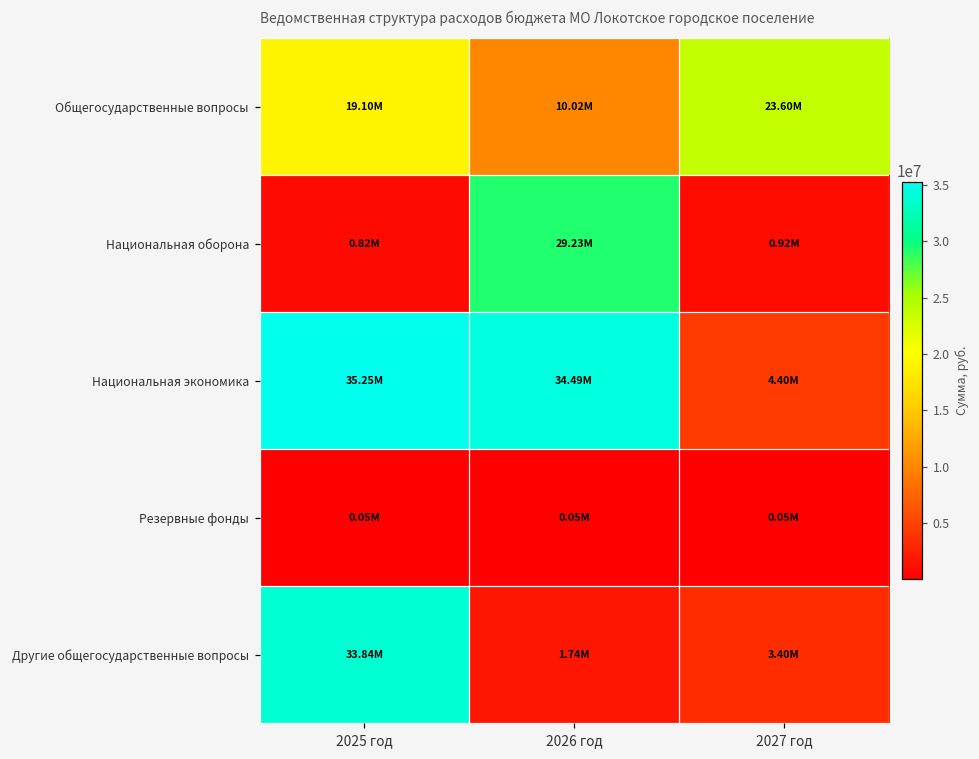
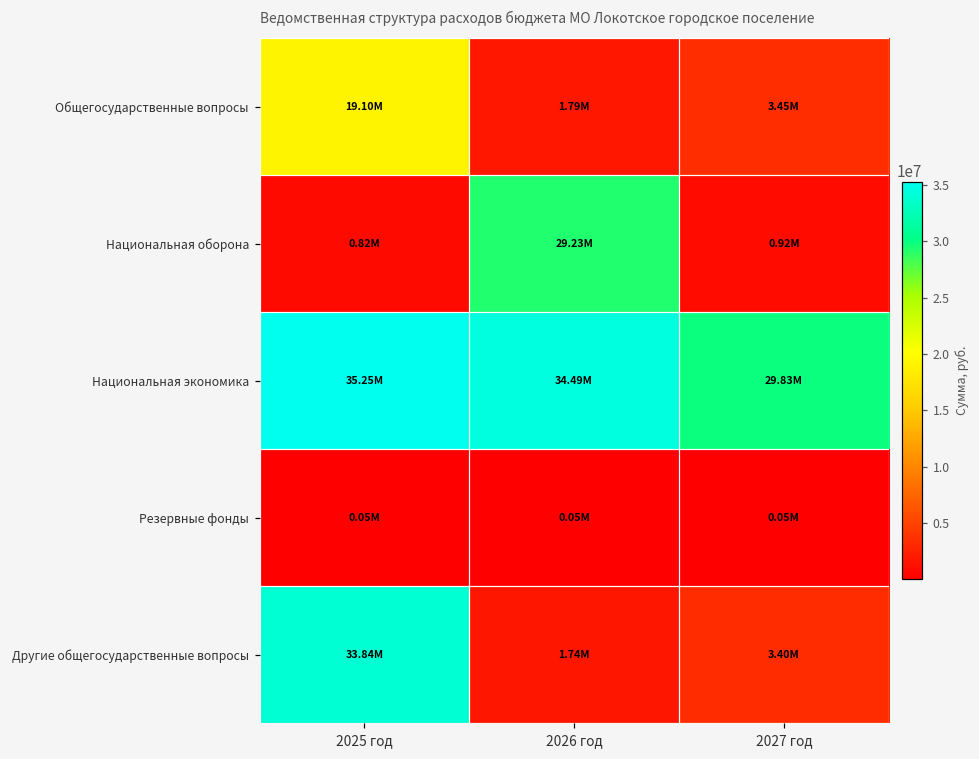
Общегосударственные вопросы, 2026 год: 10.02M -> 1.79M
Общегосударственные вопросы, 2027 год: 23.60M -> 3.45M
Национальная экономика, 2027 год: 4.40M -> 29.83M
